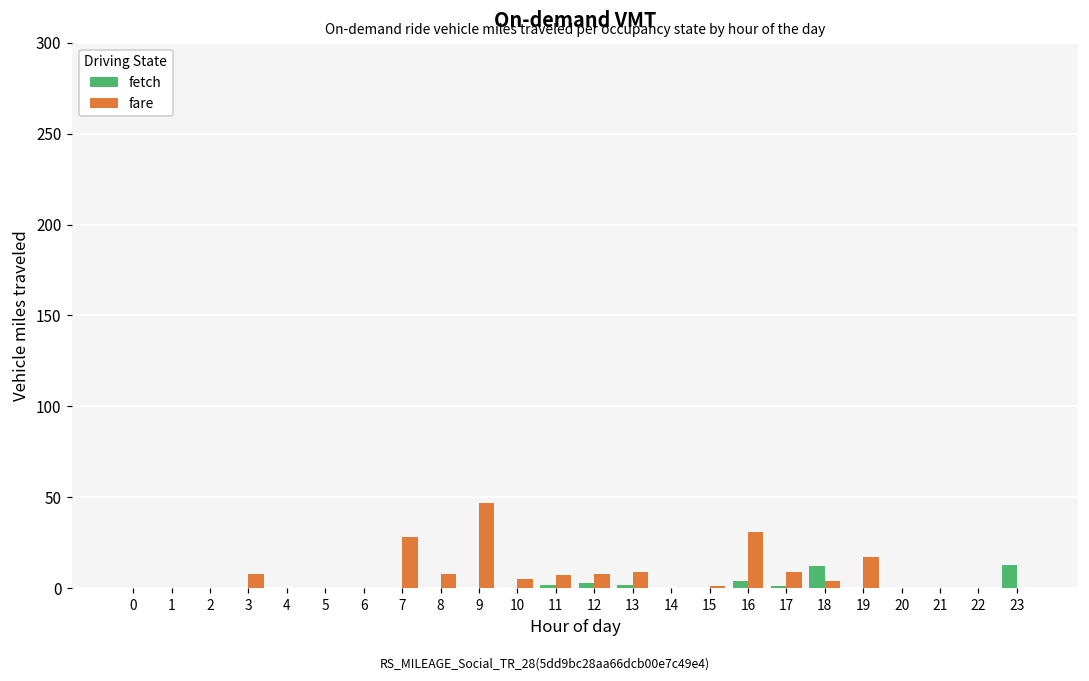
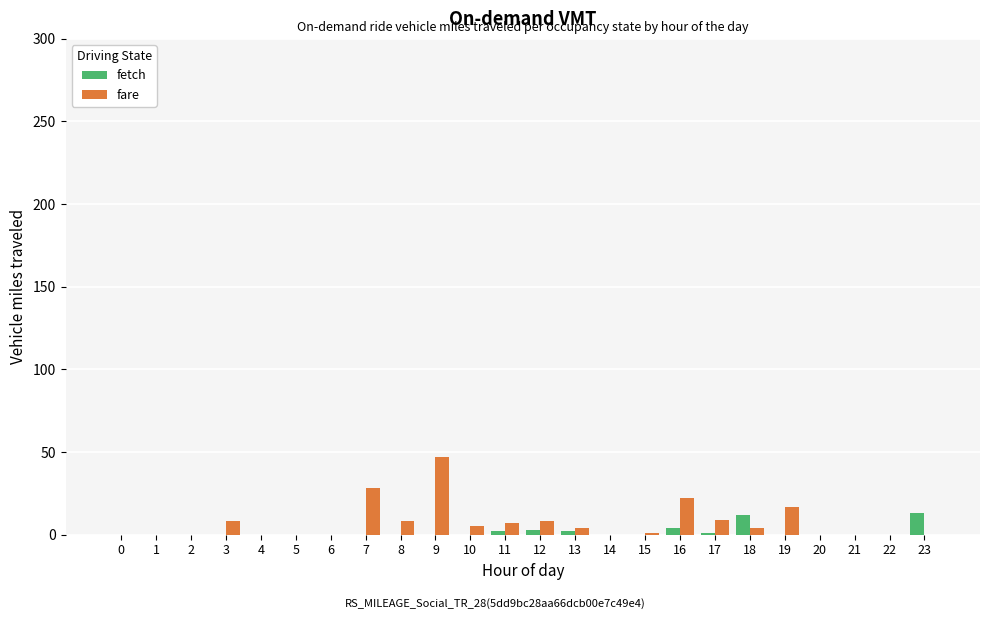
fare, 13: 9 -> 4
fare, 16: 31 -> 22
